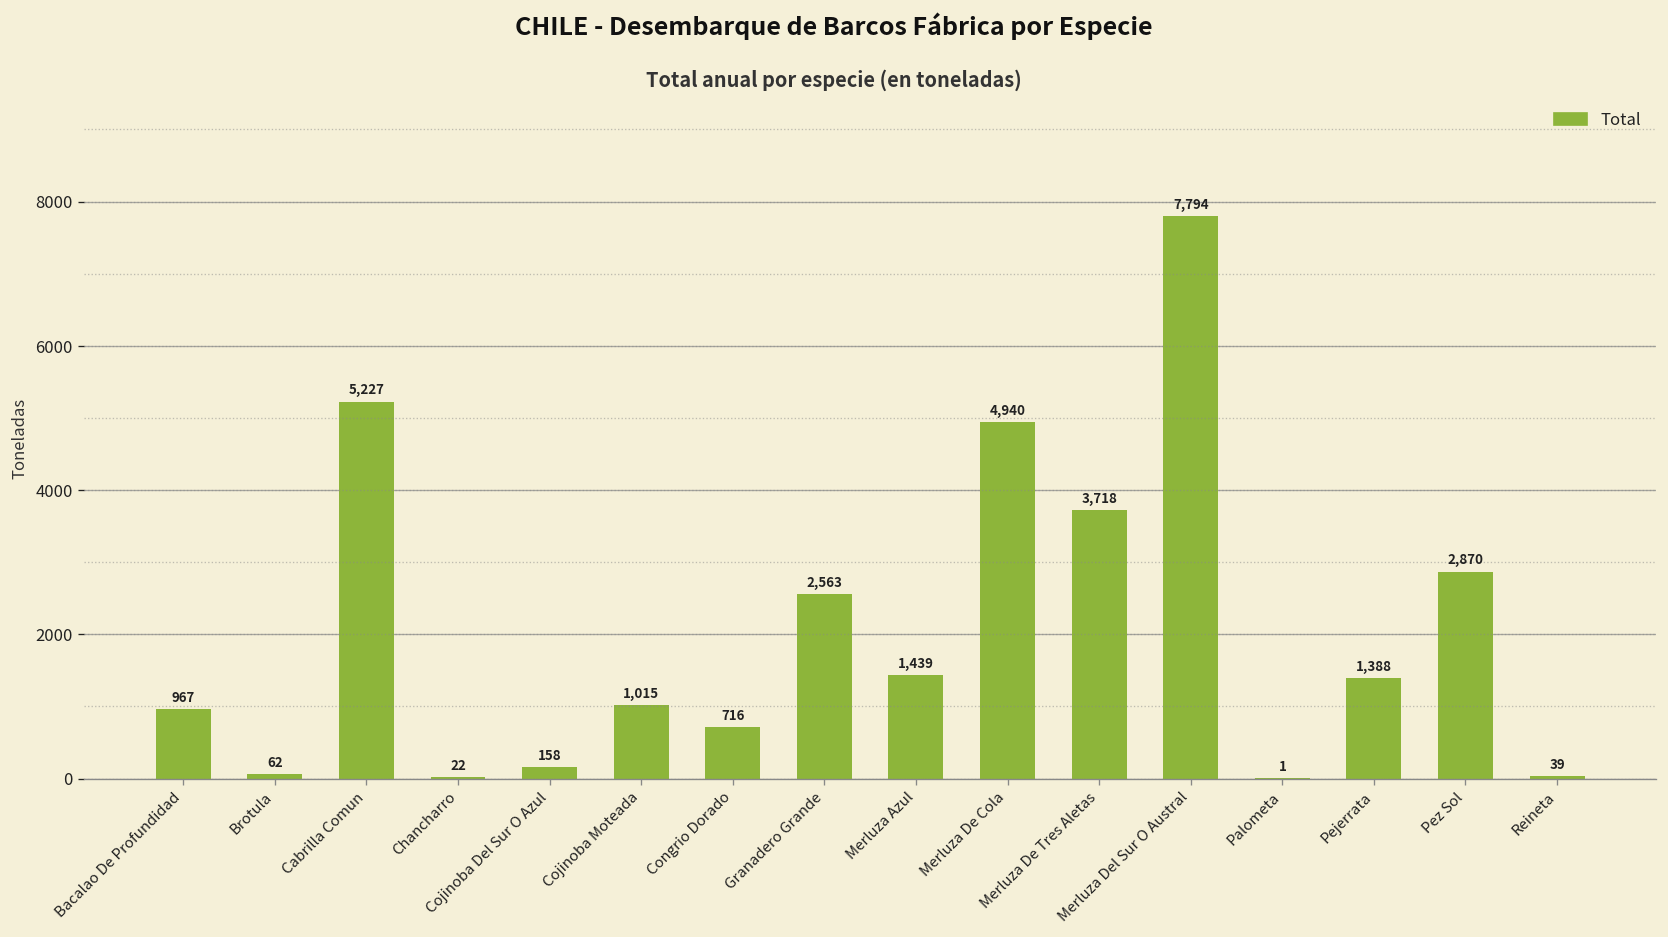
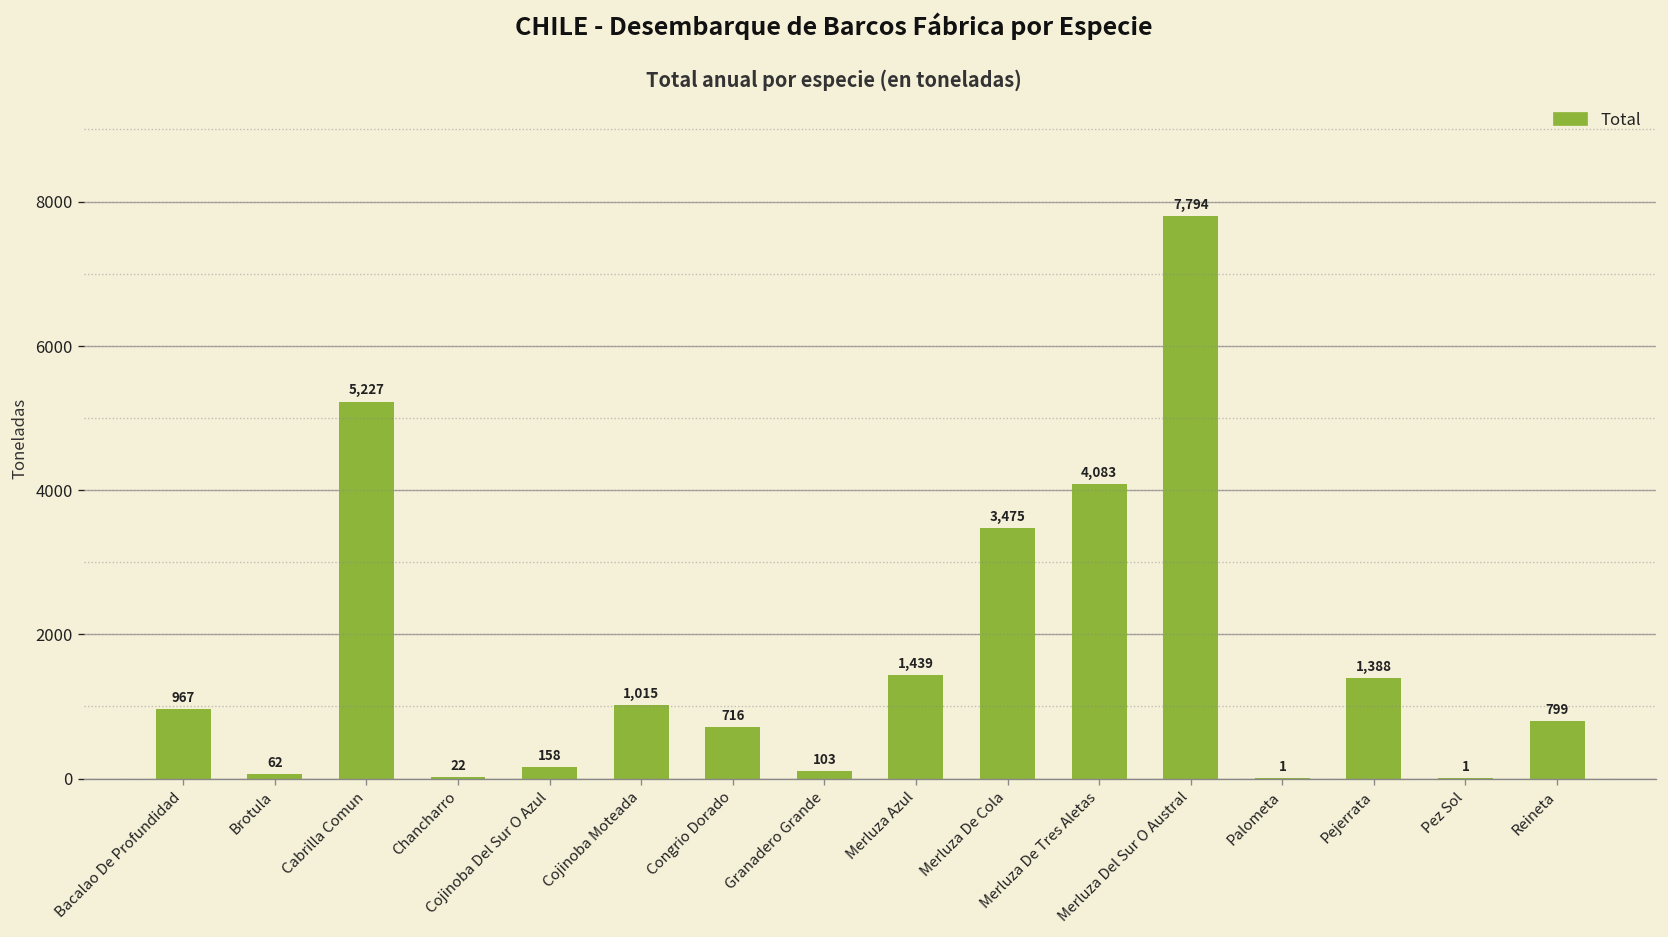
Granadero Grande: 2,563 -> 103
Merluza De Cola: 4,940 -> 3,475
Merluza De Tres Aletas: 3,718 -> 4,083
Pez Sol: 2,870 -> 1
Reineta: 39 -> 799
